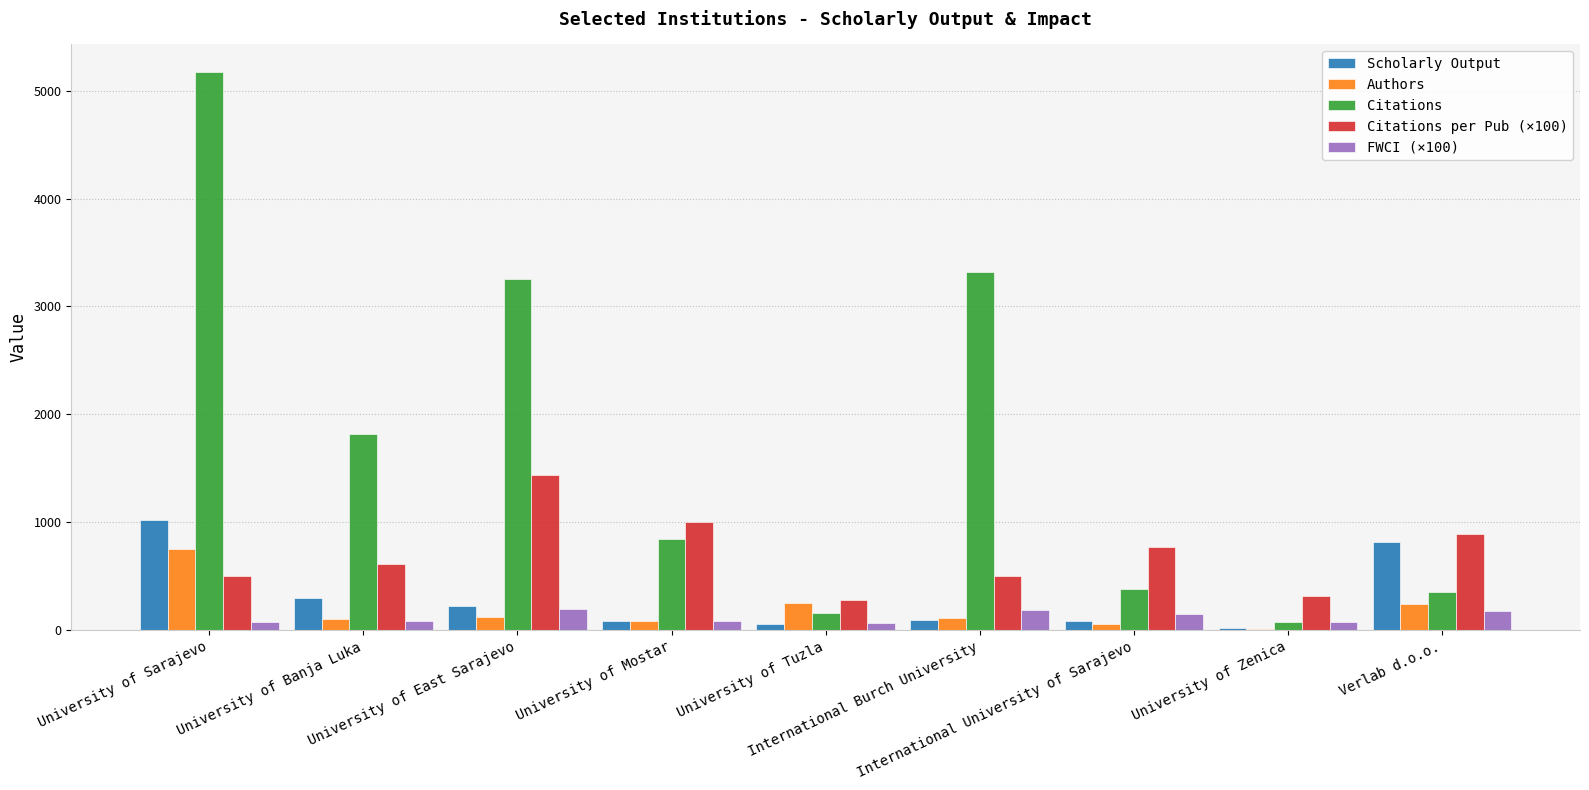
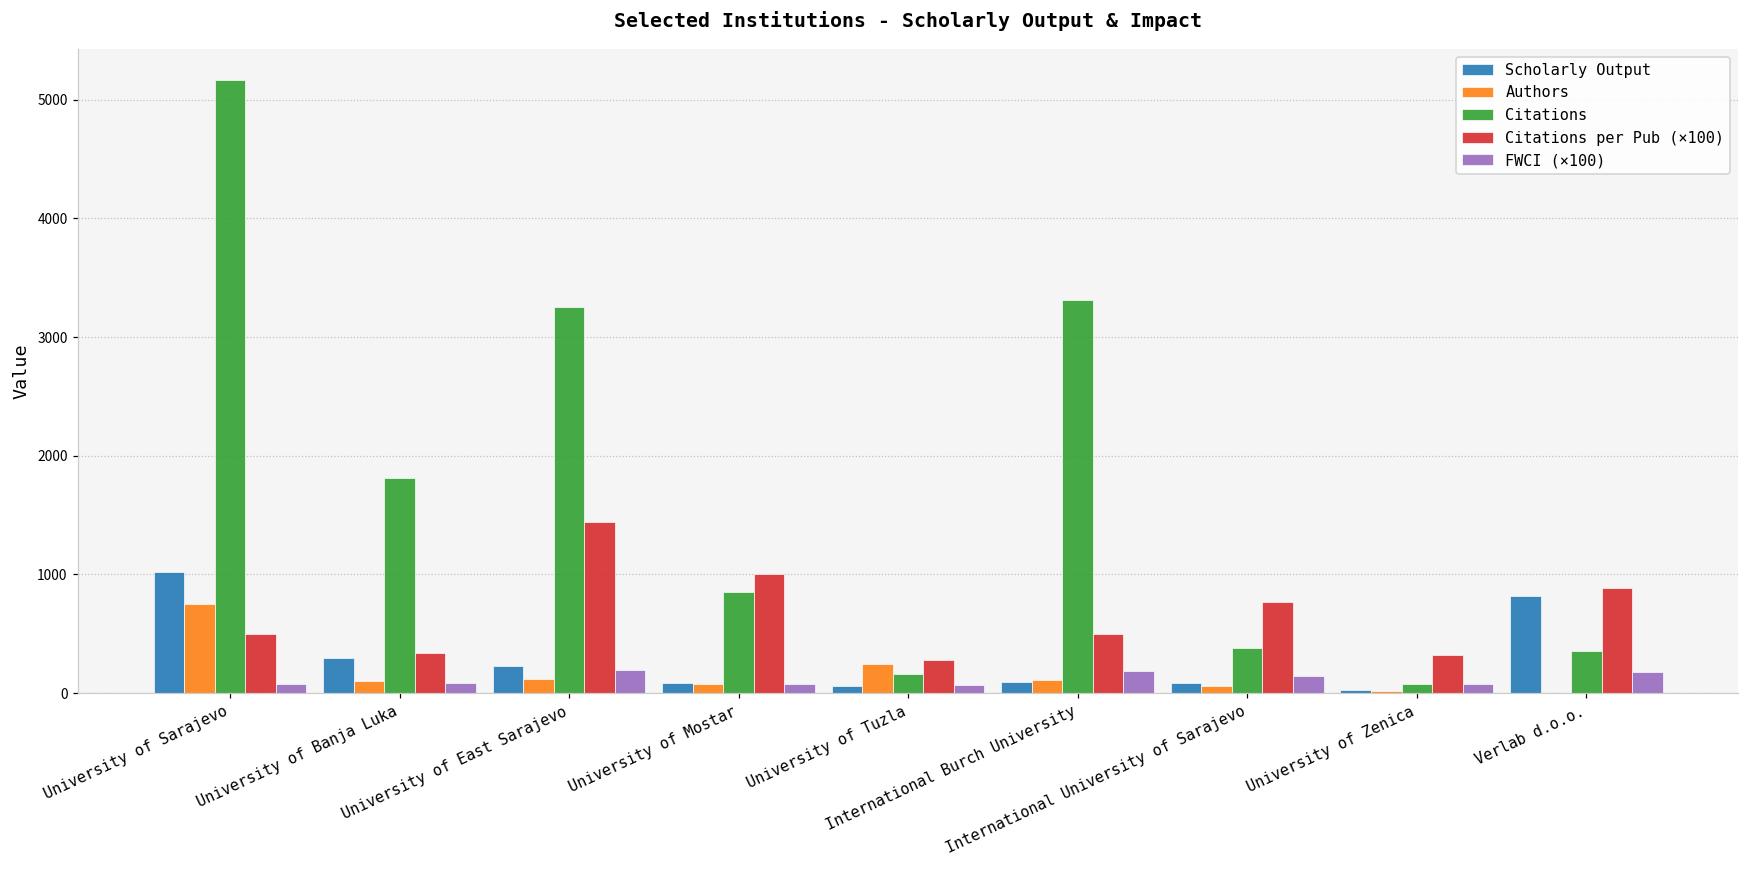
Citations per Pub (×100), University of Banja Luka: 610 -> 340
Authors, Verlab d.o.o.: 240 -> 10
